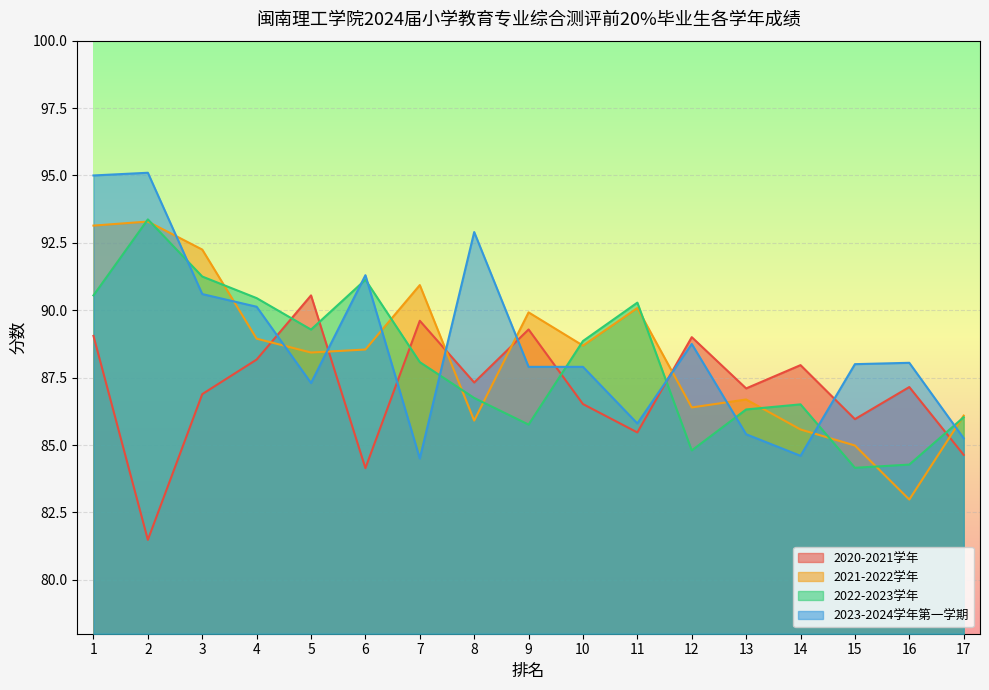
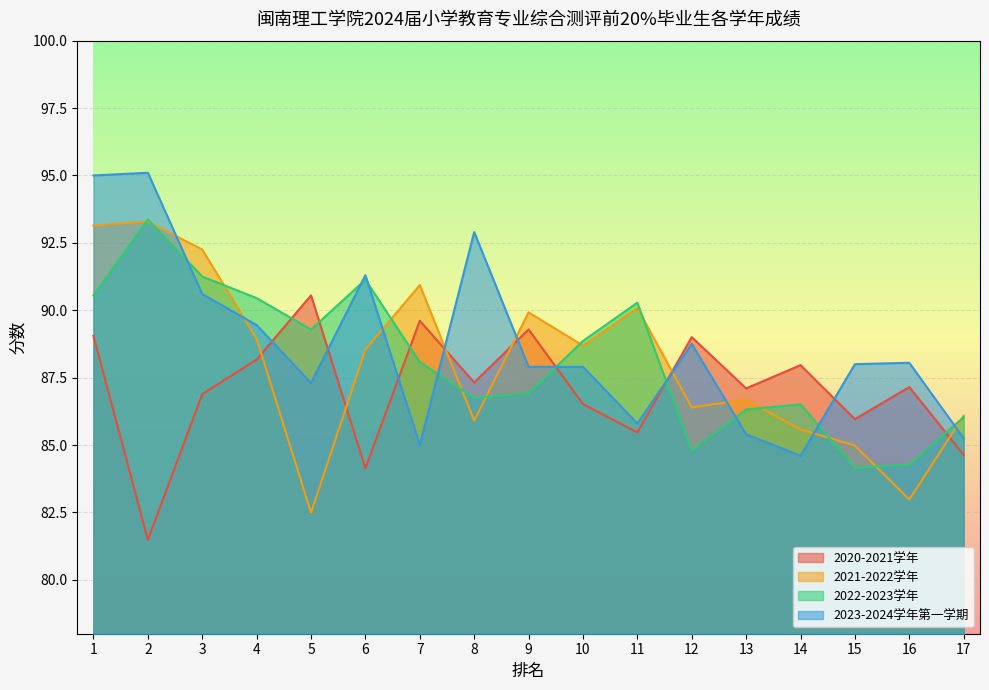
2023-2024学年第一学期, 4: 90.1 -> 89.5
2021-2022学年, 5: 88.4 -> 82.5
2023-2024学年第一学期, 7: 84.5 -> 85.0
2022-2023学年, 9: 85.8 -> 86.9
